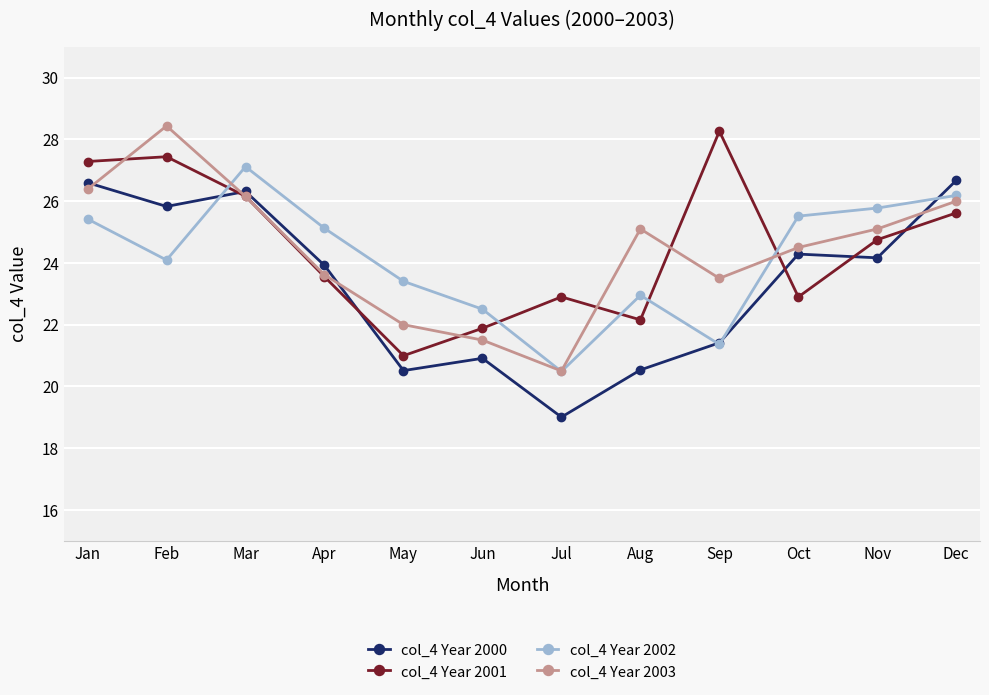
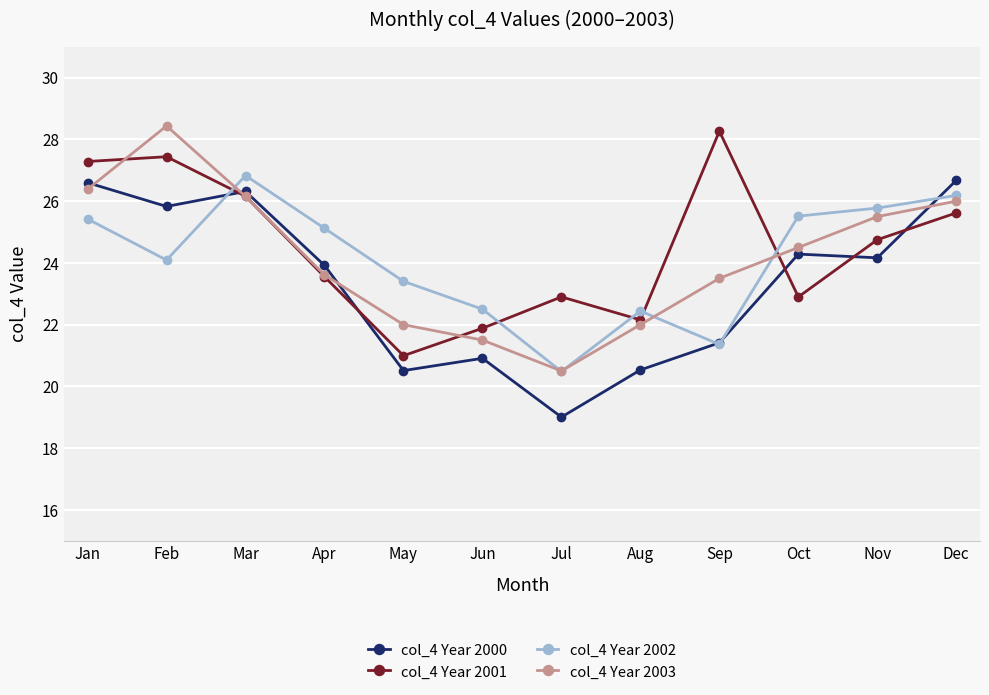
col_4 Year 2002, Mar: 27.1 -> 26.8
col_4 Year 2002, Aug: 23.0 -> 22.4
col_4 Year 2003, Aug: 25.1 -> 22.0
col_4 Year 2003, Nov: 25.1 -> 25.5
